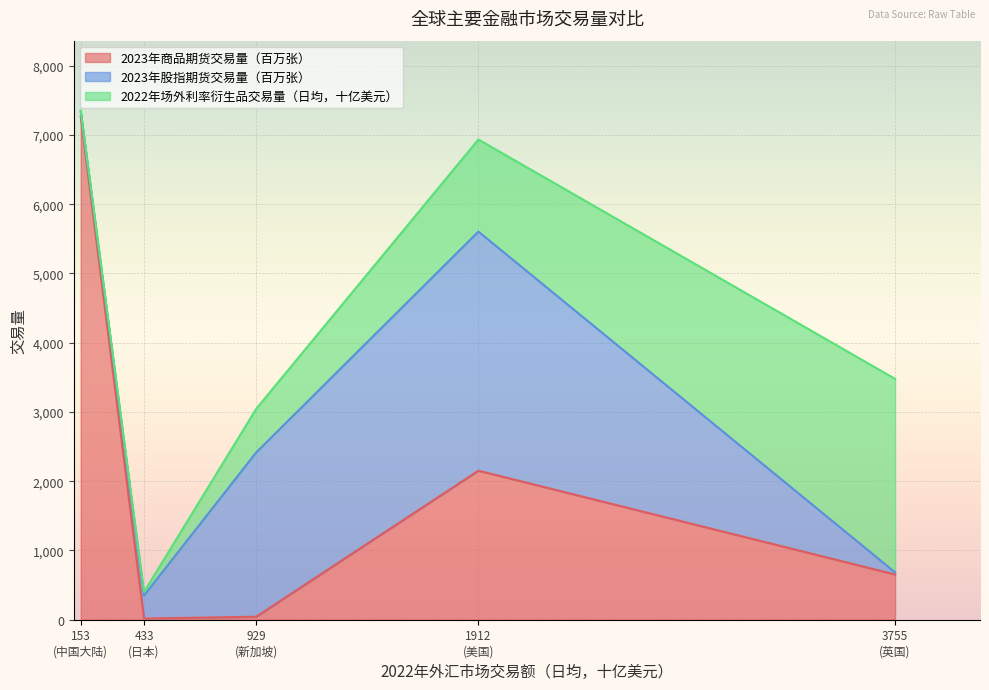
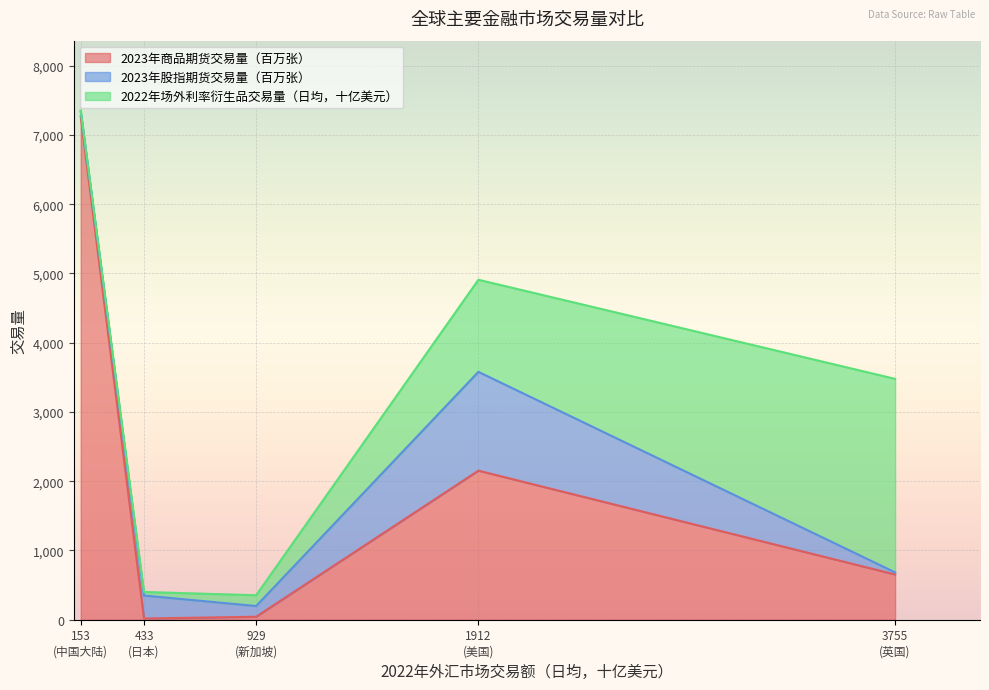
2023年股指期货交易量（百万张）, 929 (新加坡): 2,400 -> 200
2022年场外利率衍生品交易量（日均，十亿美元）, 929 (新加坡): 600 -> 200
2023年股指期货交易量（百万张）, 1912 (美国): 3,500 -> 1,400
